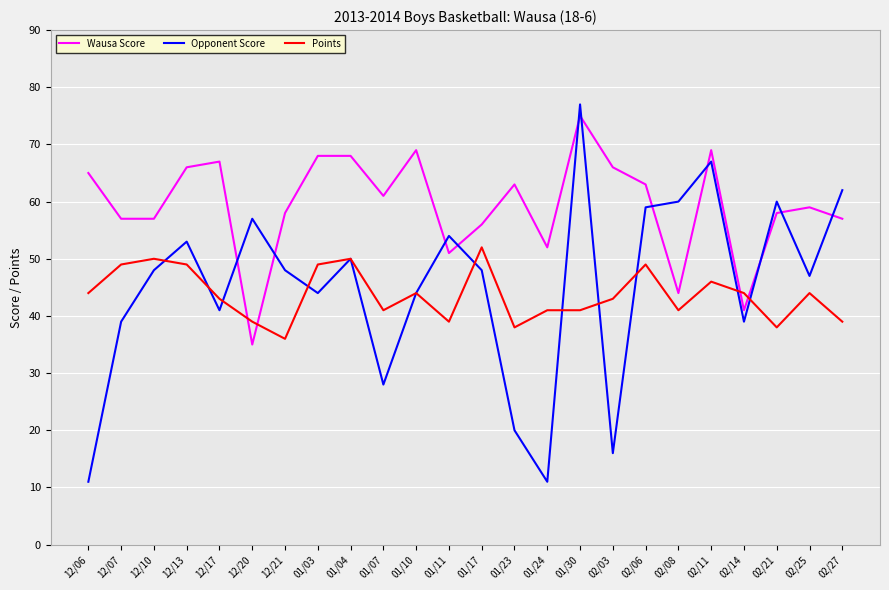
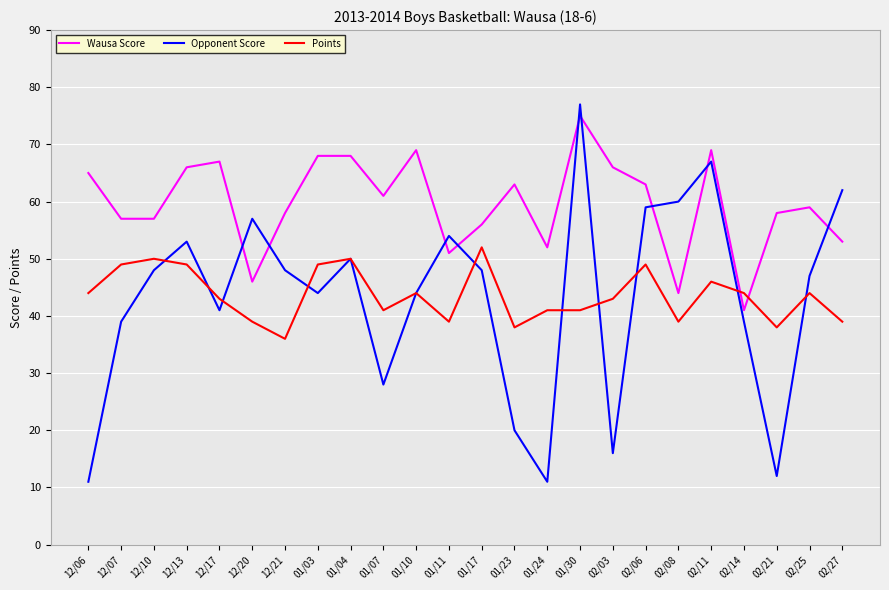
Wausa Score, 12/20: 35 -> 46
Points, 02/08: 41 -> 39
Opponent Score, 02/21: 60 -> 12
Wausa Score, 02/27: 57 -> 53
